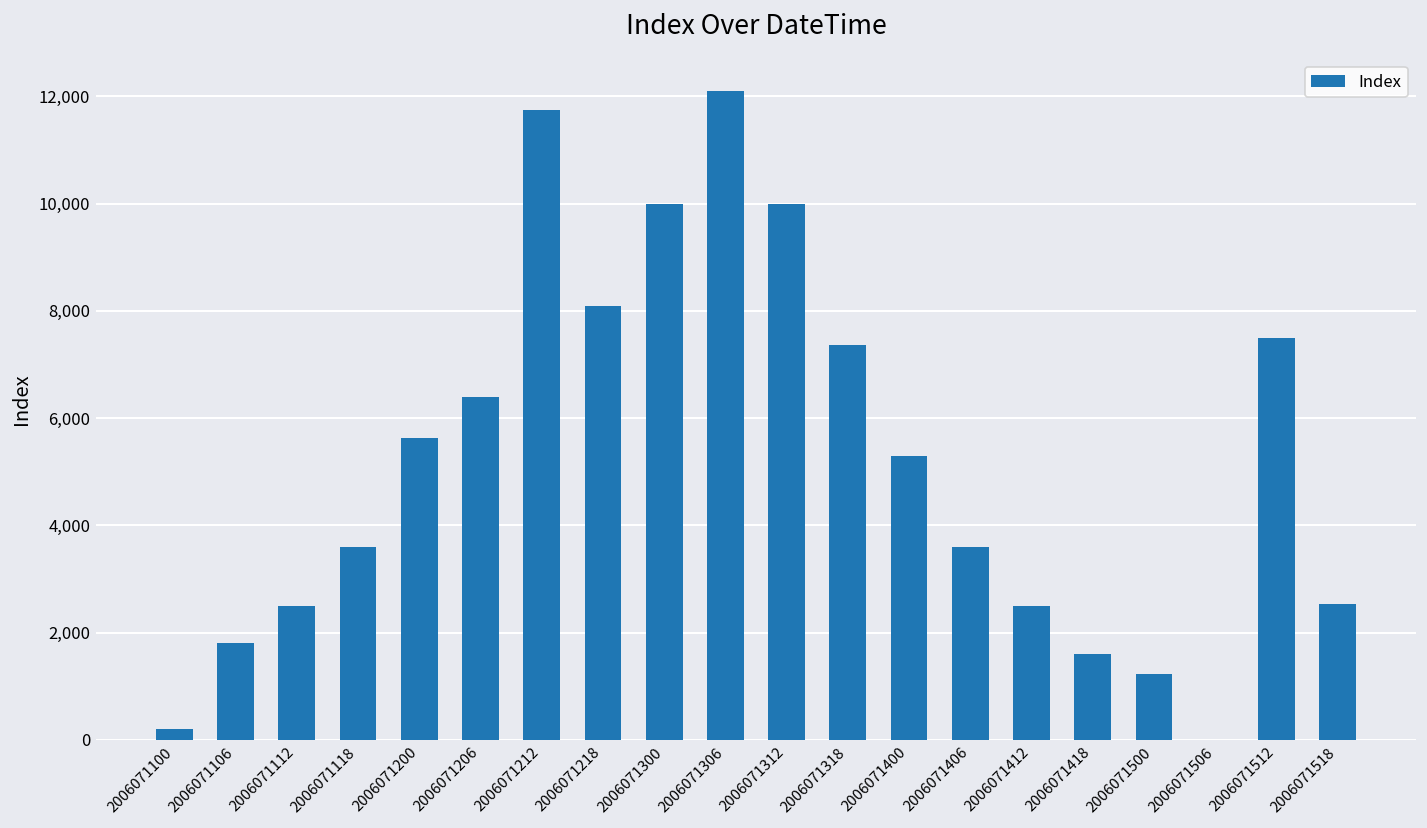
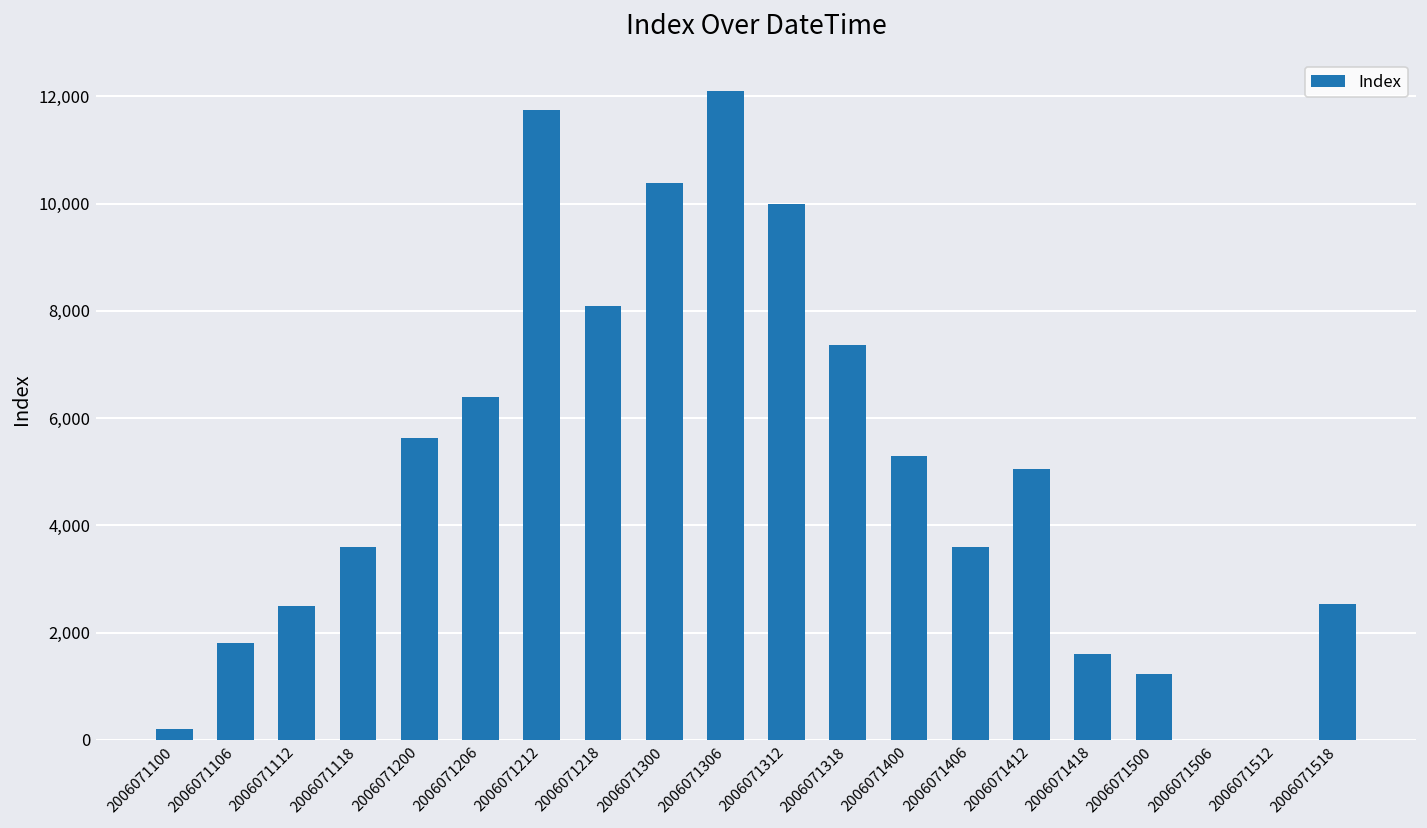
2006071300: 10,000 -> 10,400
2006071412: 2,500 -> 5,000
2006071512: 7,500 -> 0
